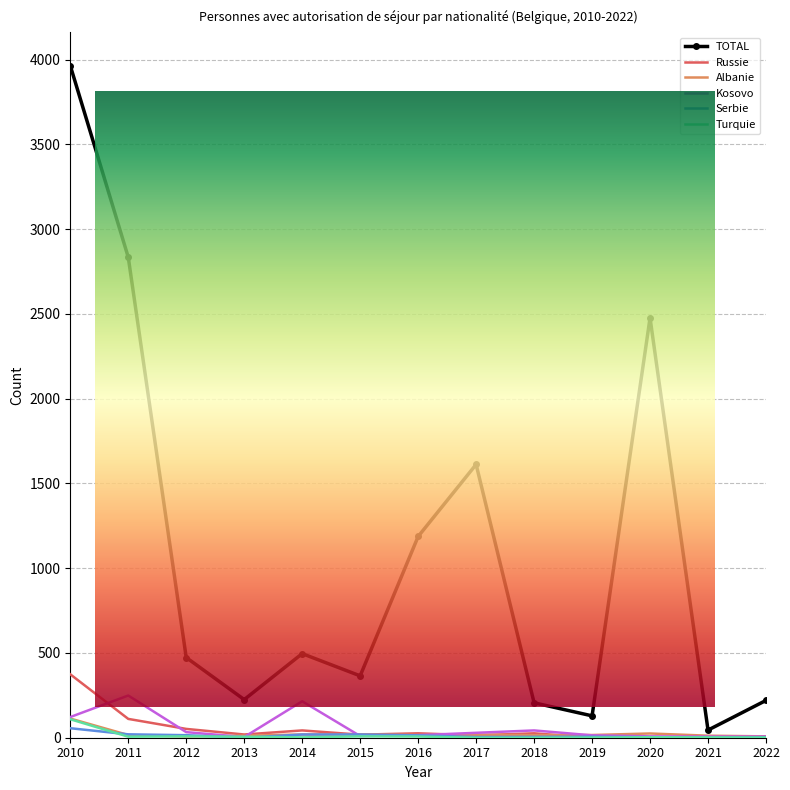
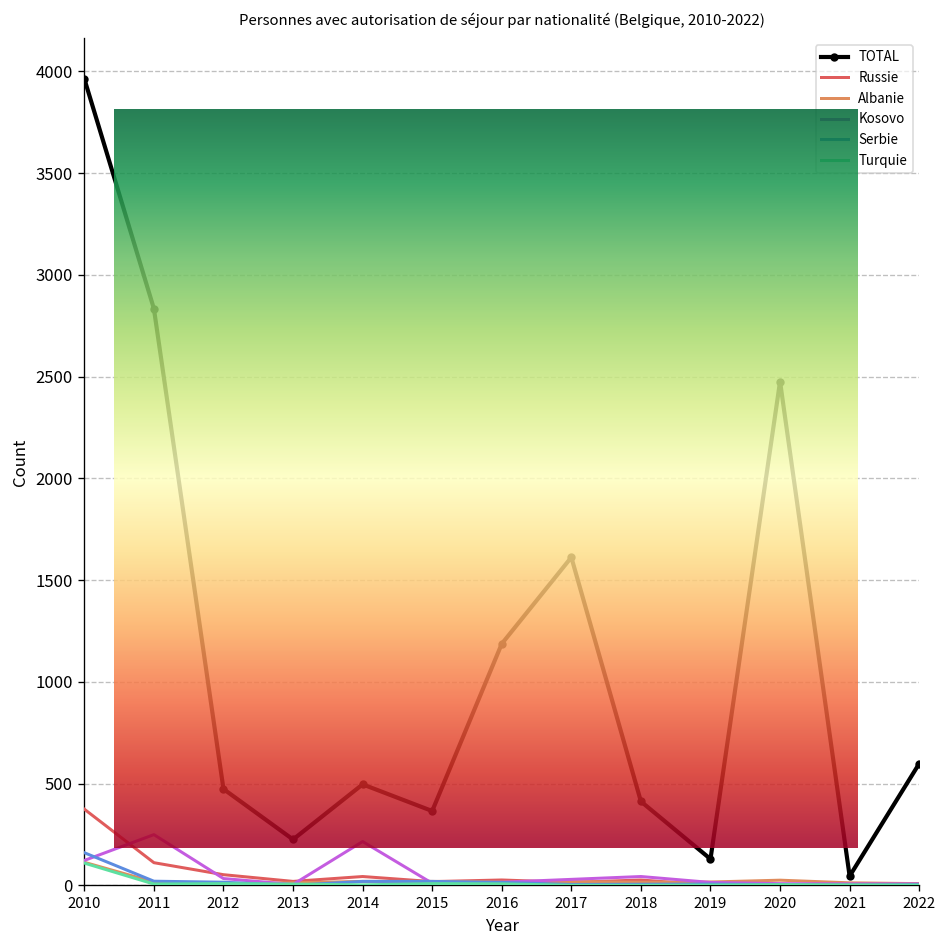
Personnes avec autorisation de séjour par nationalité (Belgique, 2010-2022), Serbie, 2010: 60 -> 160
Personnes avec autorisation de séjour par nationalité (Belgique, 2010-2022), TOTAL, 2018: 210 -> 410
Personnes avec autorisation de séjour par nationalité (Belgique, 2010-2022), TOTAL, 2022: 220 -> 600
